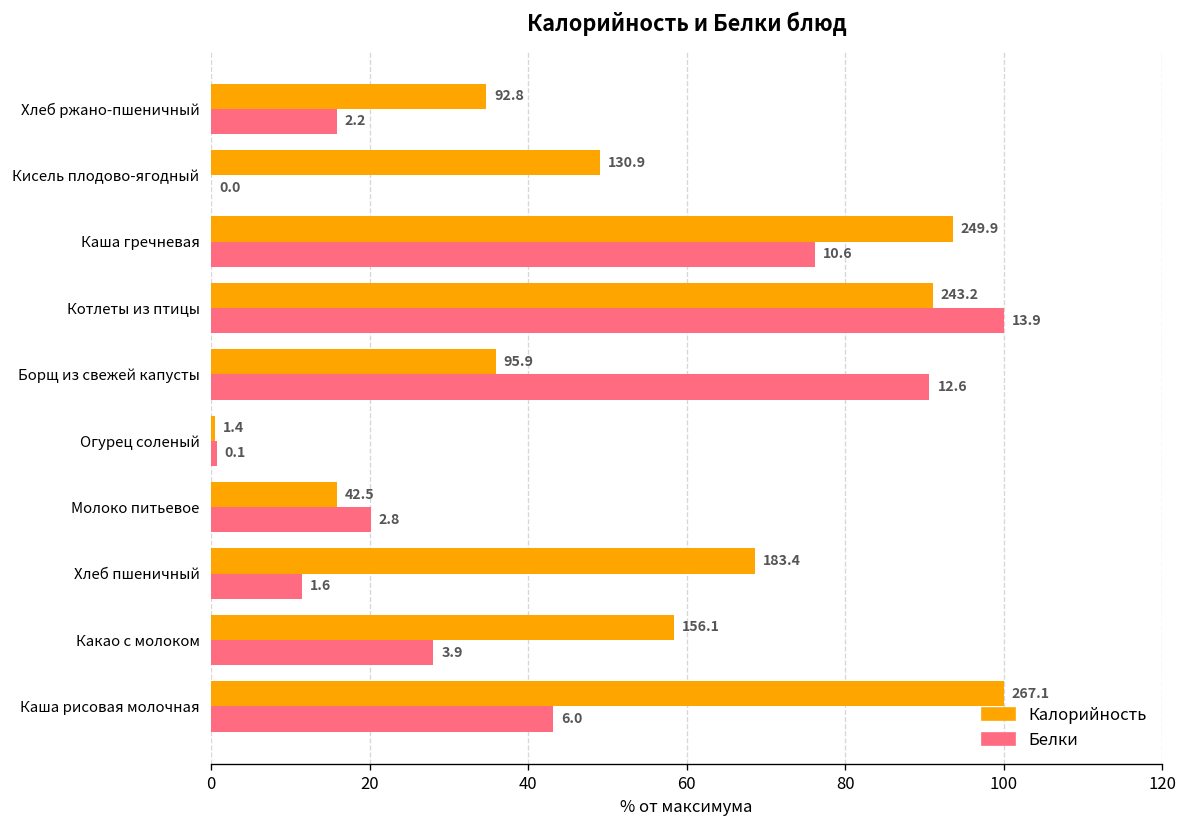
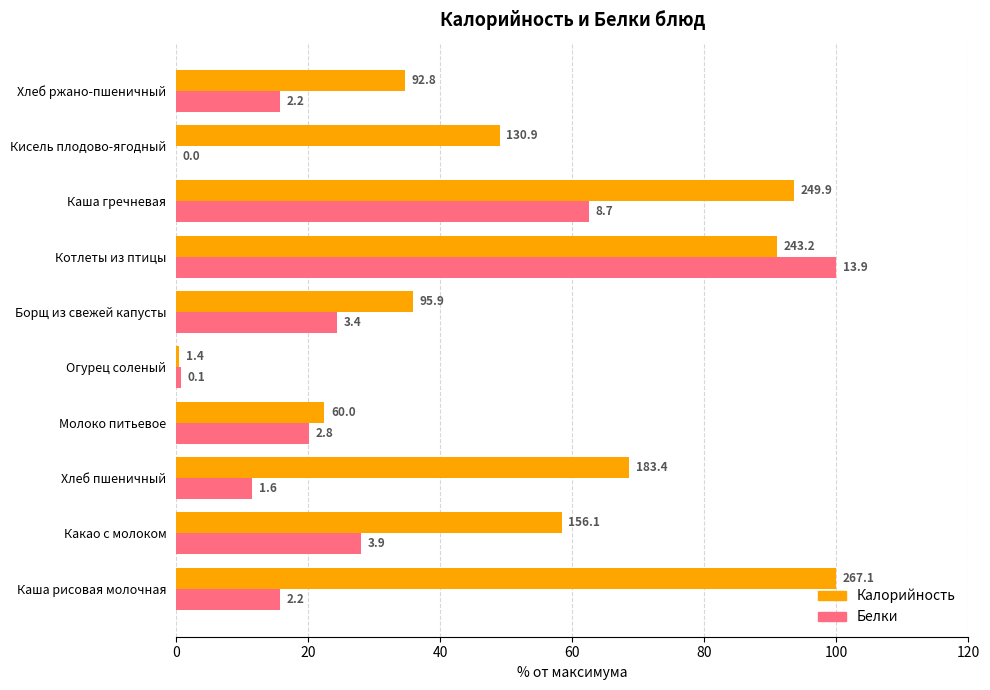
Белки, Каша гречневая: 10.6 -> 8.7
Белки, Борщ из свежей капусты: 12.6 -> 3.4
Калорийность, Молоко питьевое: 42.5 -> 60.0
Белки, Каша рисовая молочная: 6.0 -> 2.2
